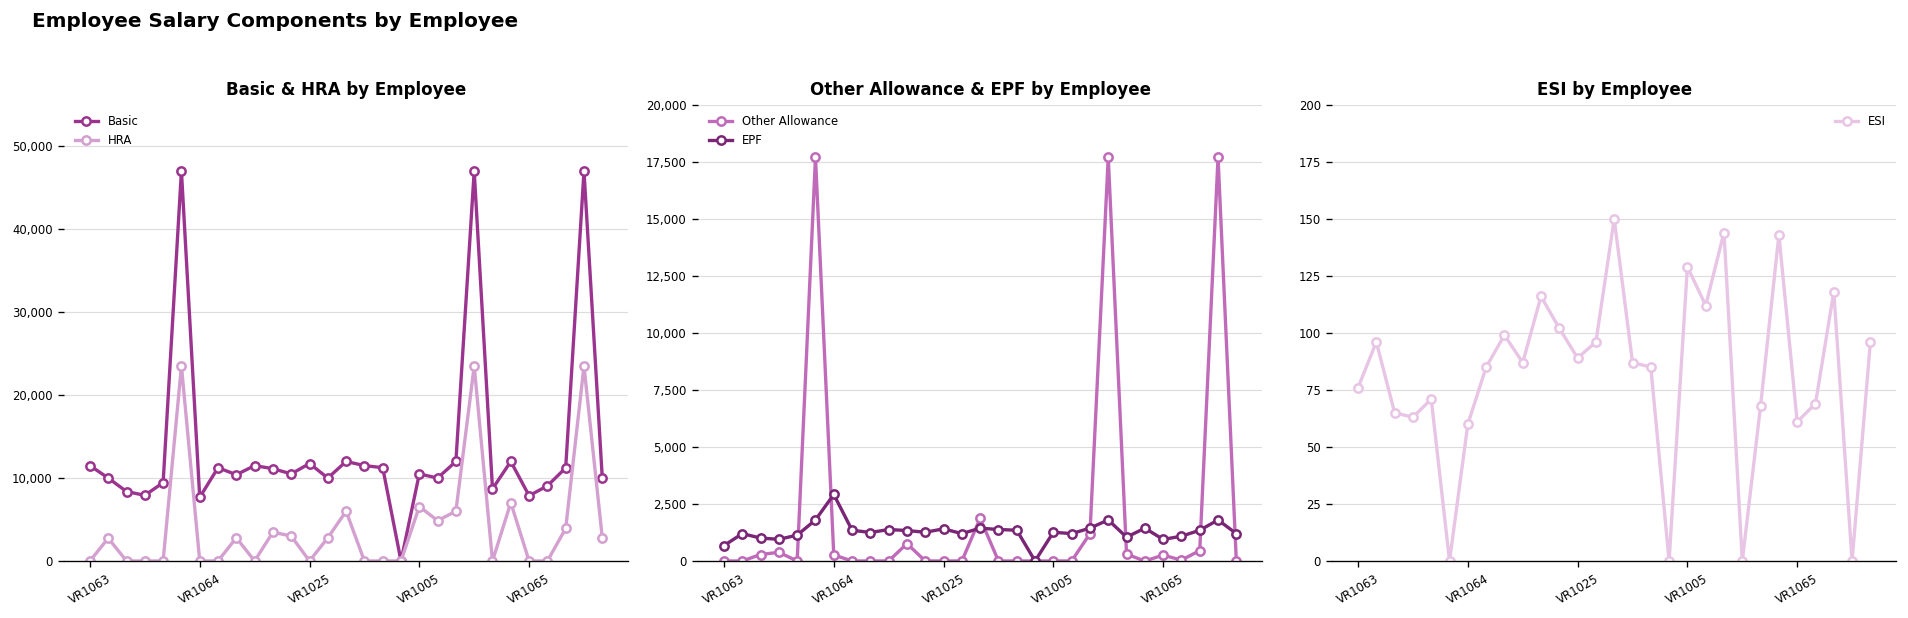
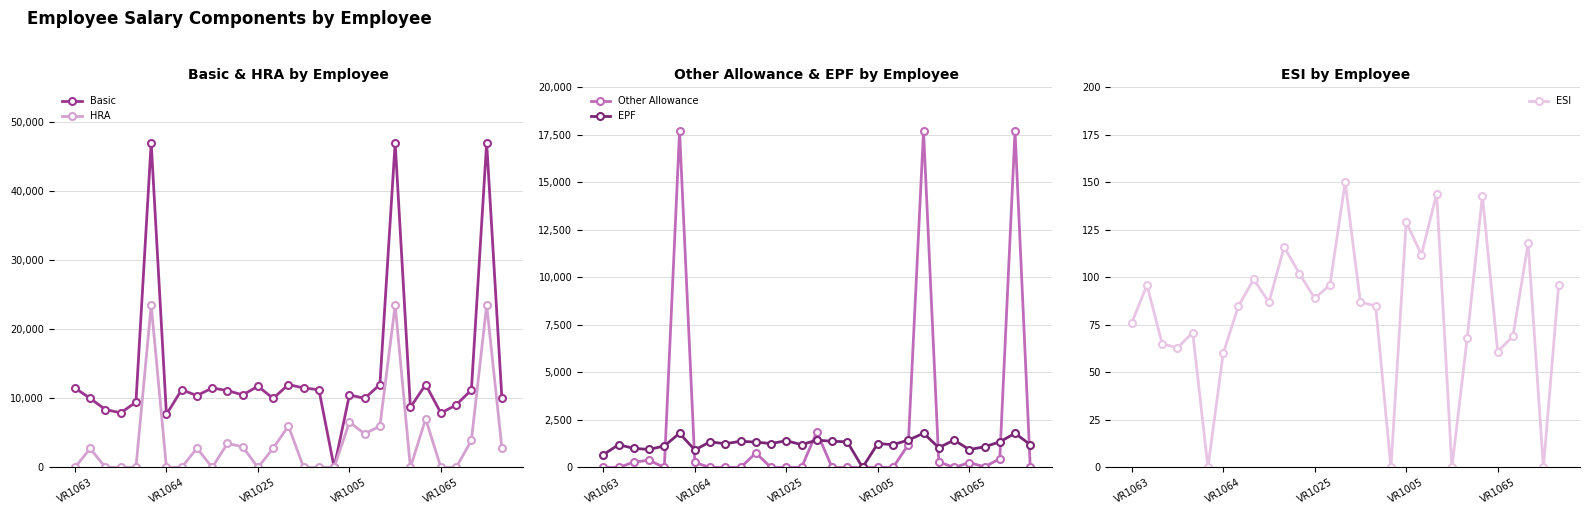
Other Allowance & EPF by Employee, EPF, VR1064: 2,900 -> 900
